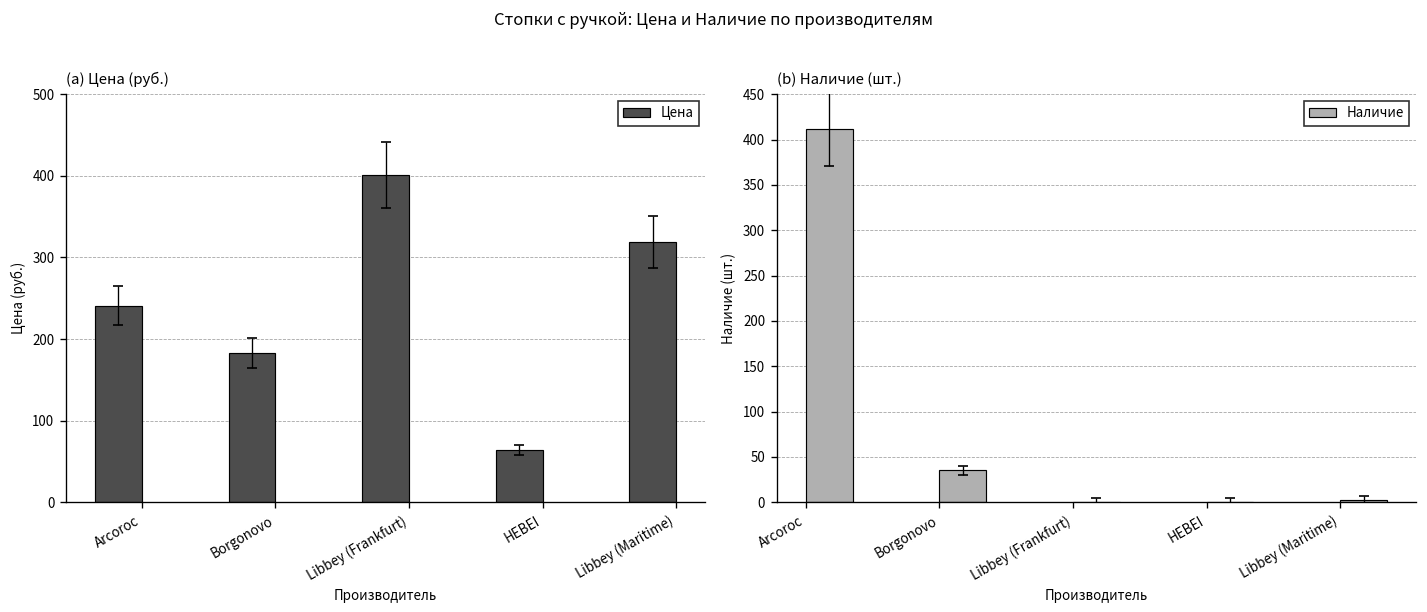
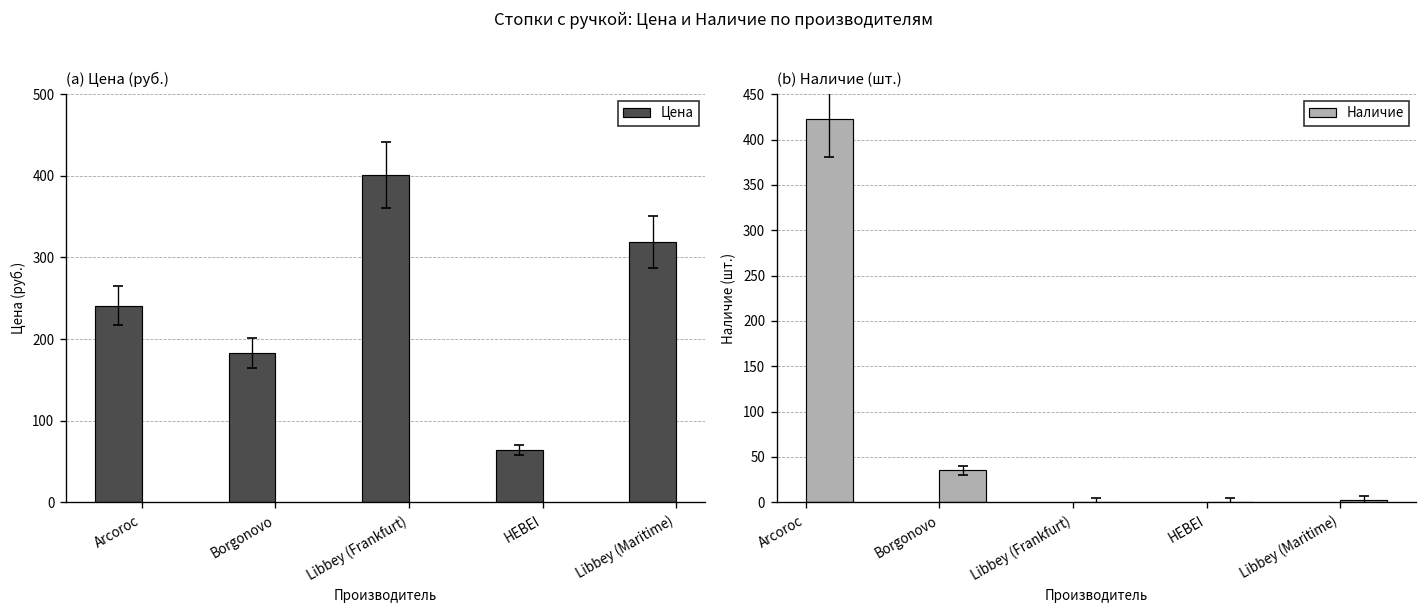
(b) Наличие (шт.), Наличие, Arcoroc: 410 -> 420
